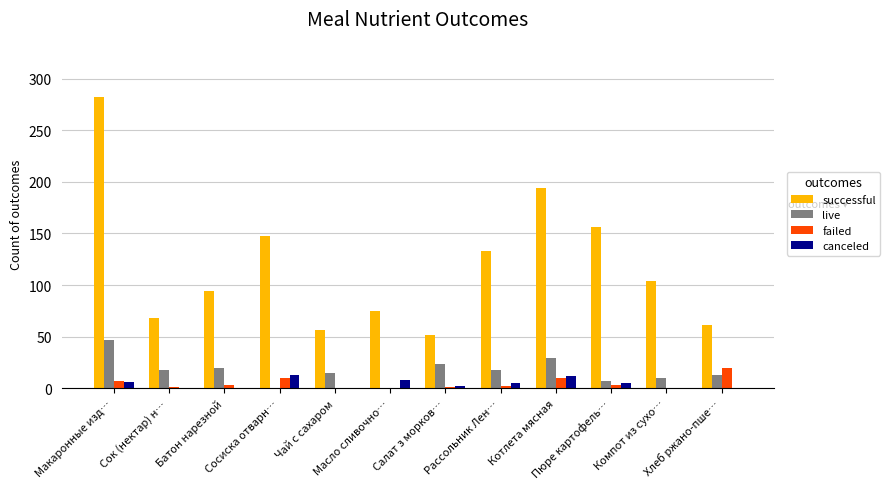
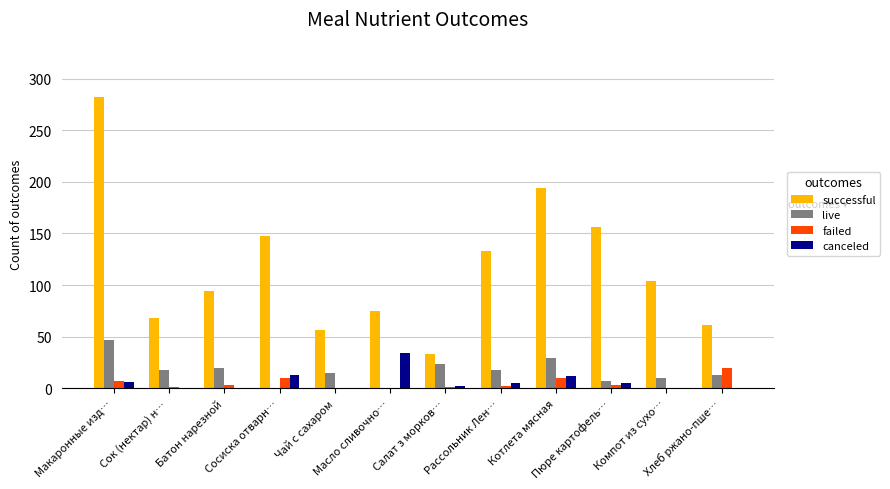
canceled, Масло сливочно…: 8 -> 34
successful, Салат з морков…: 52 -> 33
